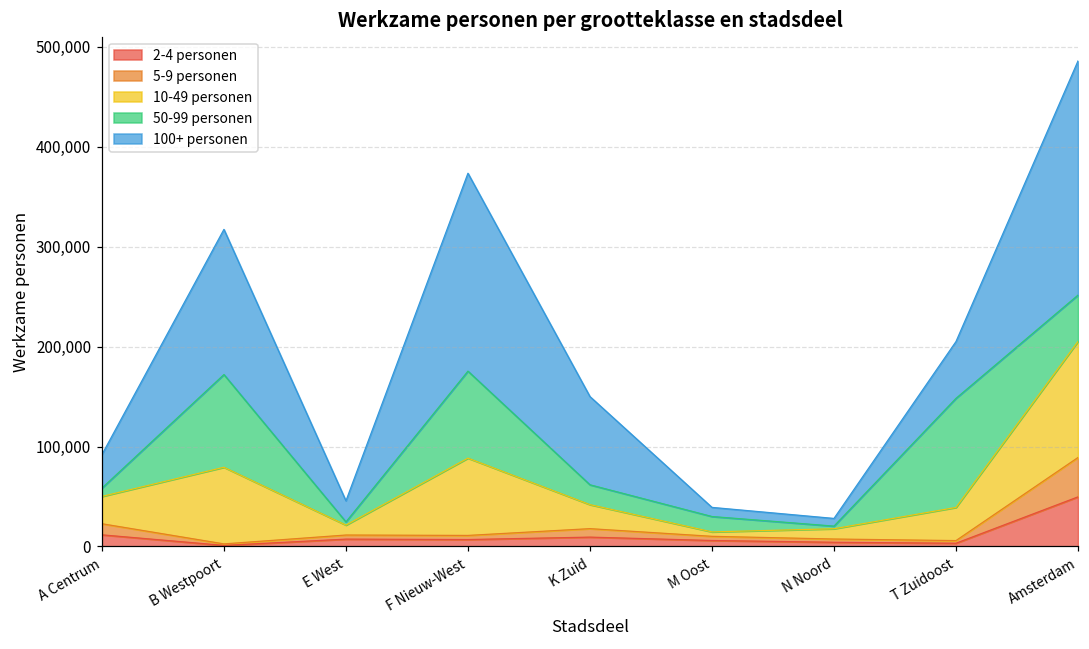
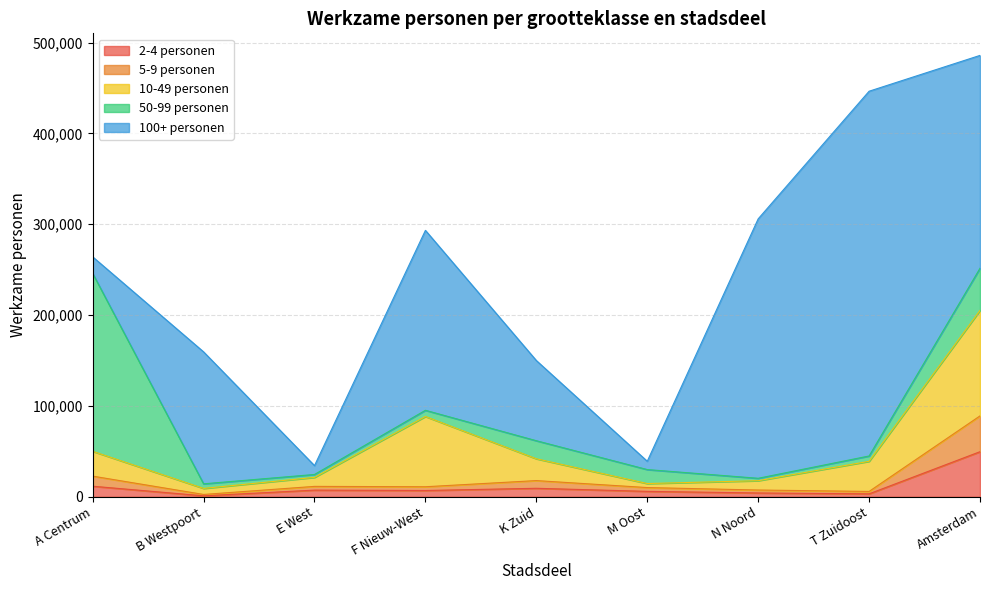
50-99 personen, A Centrum: 10,000 -> 200,000
100+ personen, A Centrum: 30,000 -> 20,000
10-49 personen, B Westpoort: 80,000 -> 10,000
50-99 personen, B Westpoort: 90,000 -> 10,000
100+ personen, E West: 20,000 -> 10,000
50-99 personen, F Nieuw-West: 90,000 -> 10,000
100+ personen, N Noord: 10,000 -> 290,000
50-99 personen, T Zuidoost: 110,000 -> 10,000
100+ personen, T Zuidoost: 60,000 -> 400,000
